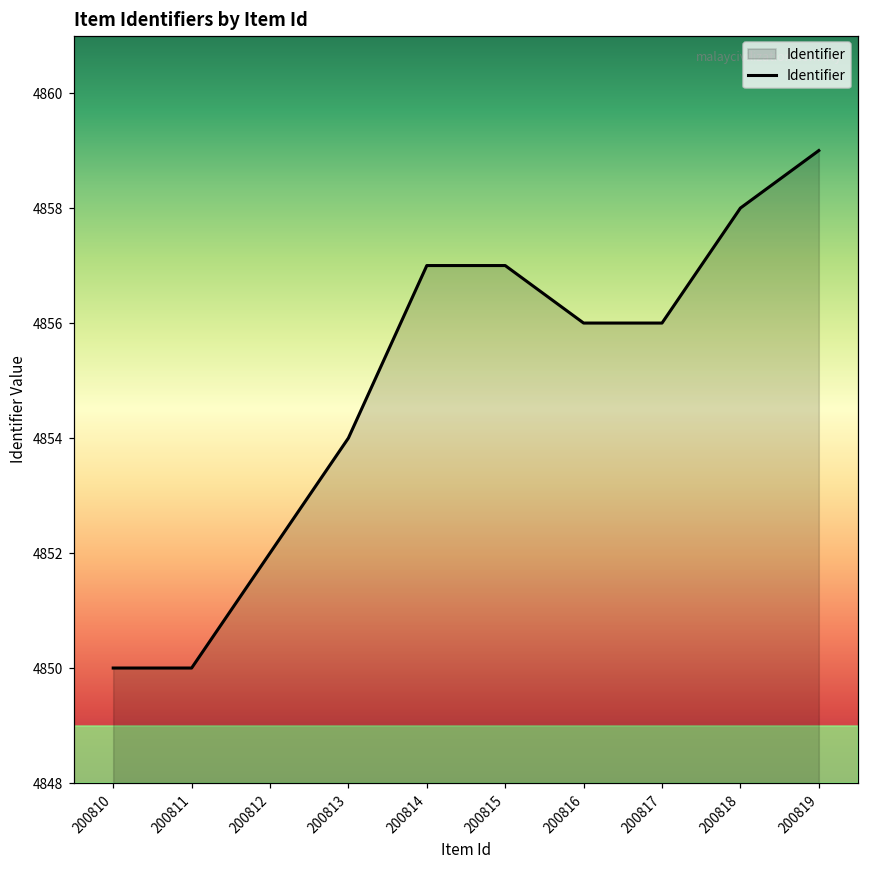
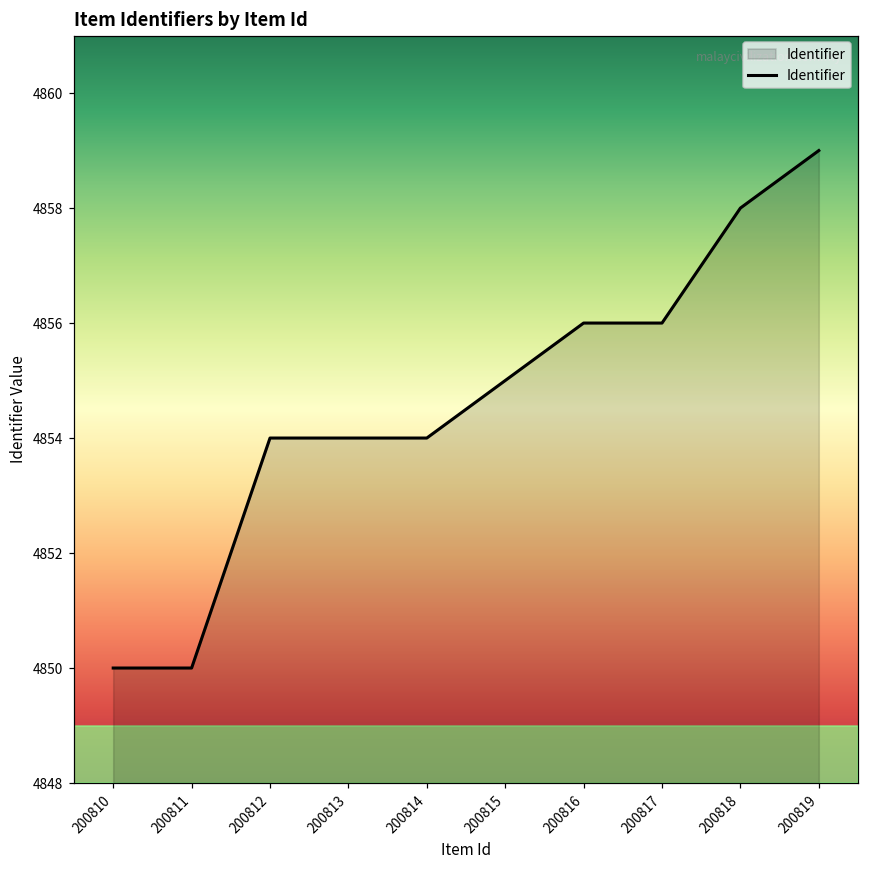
200812: 4852 -> 4854
200814: 4857 -> 4854
200815: 4857 -> 4855
